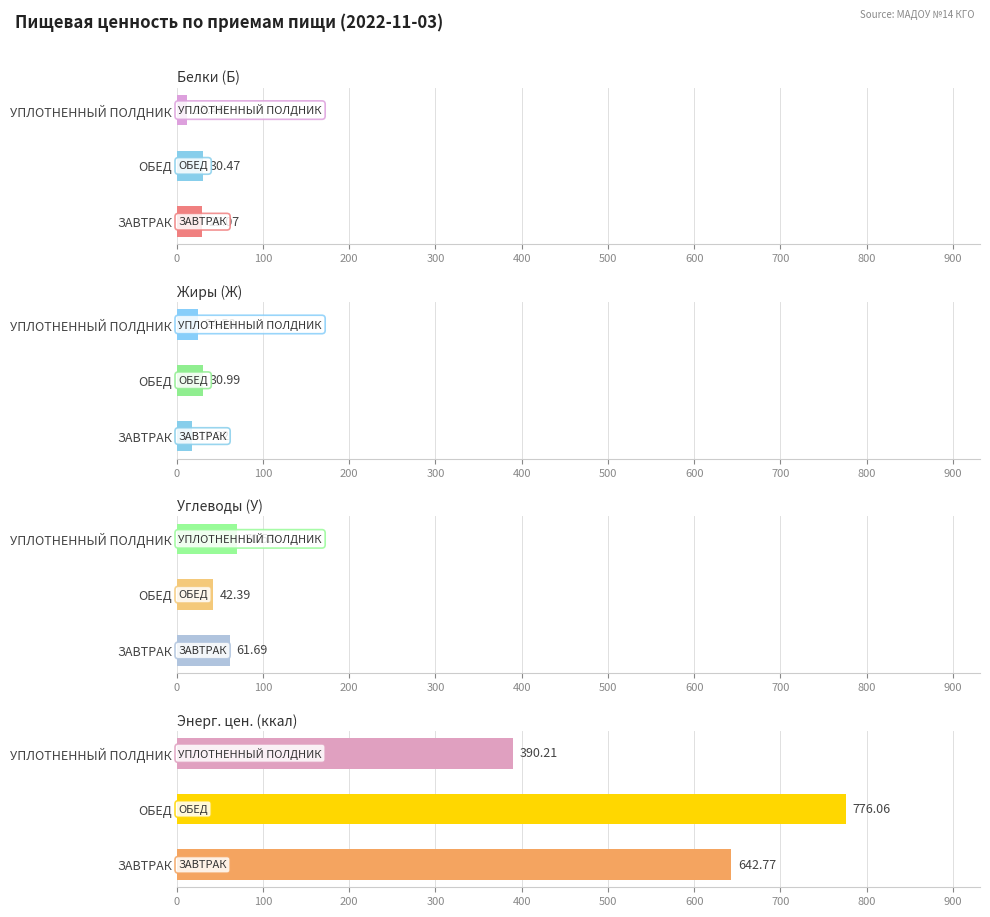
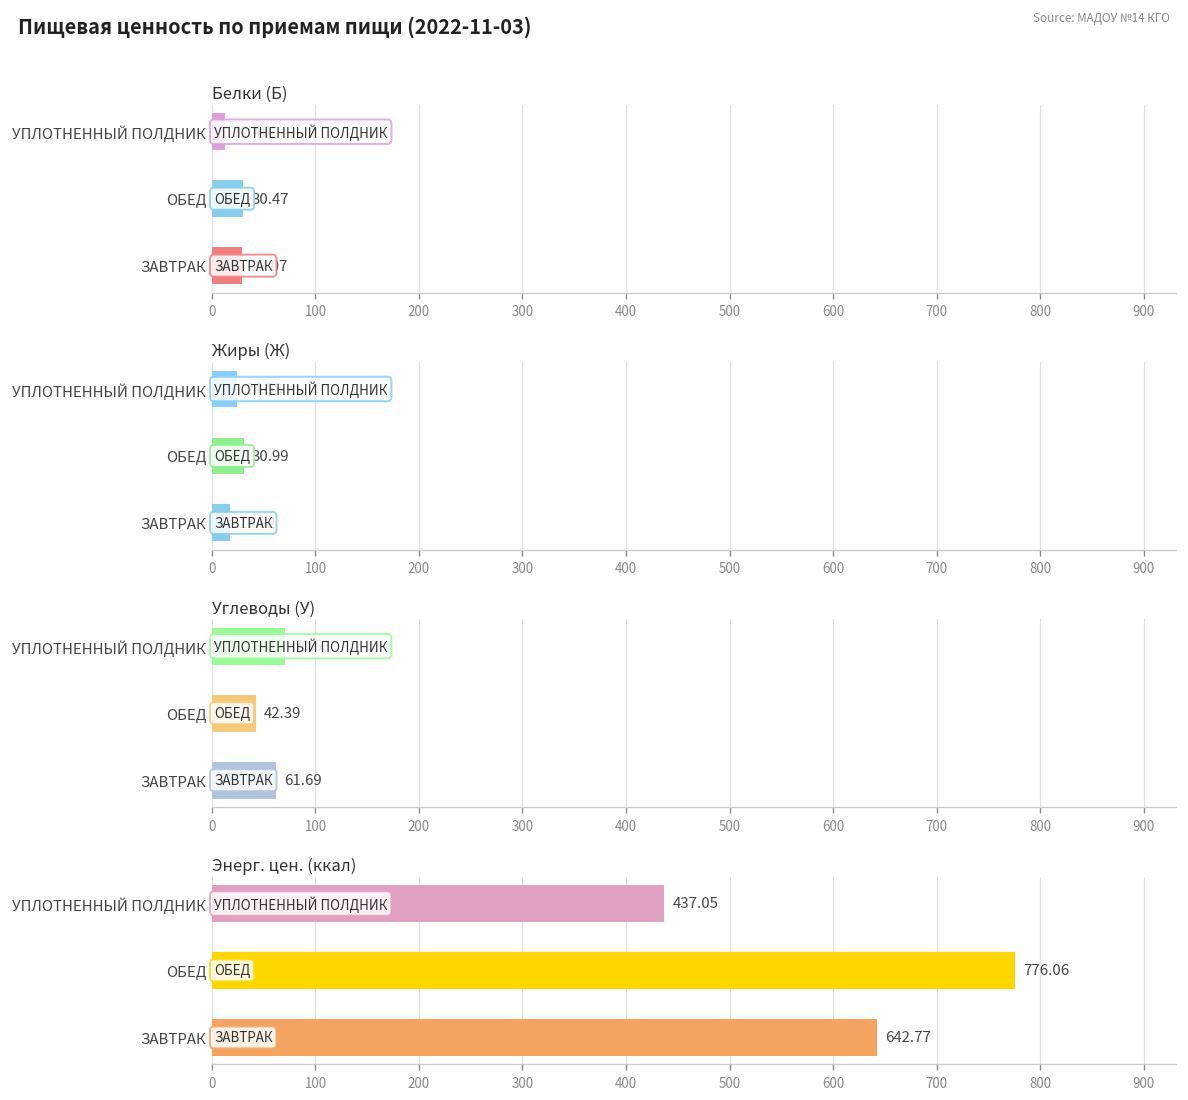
Энерг. цен. (ккал), УПЛОТНЕННЫЙ ПОЛДНИК: 390.21 -> 437.05
